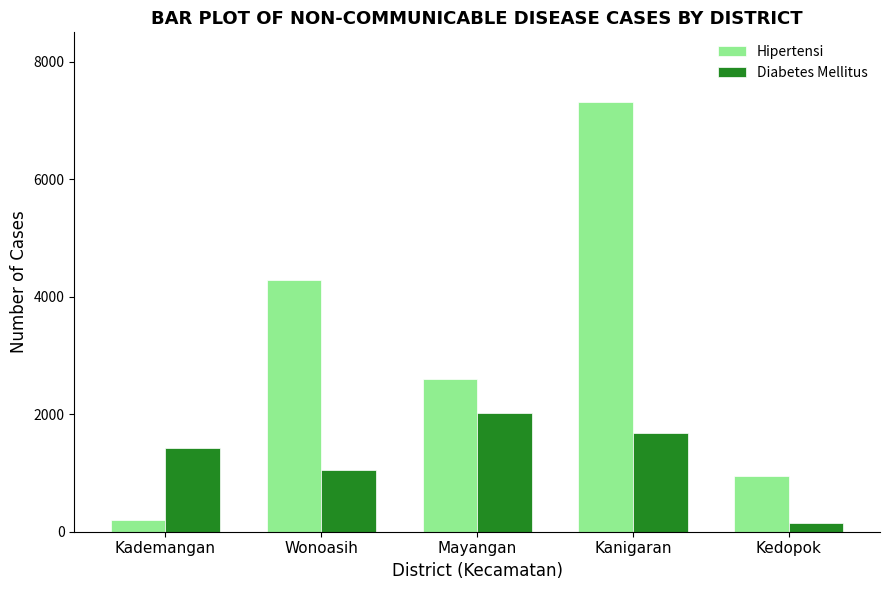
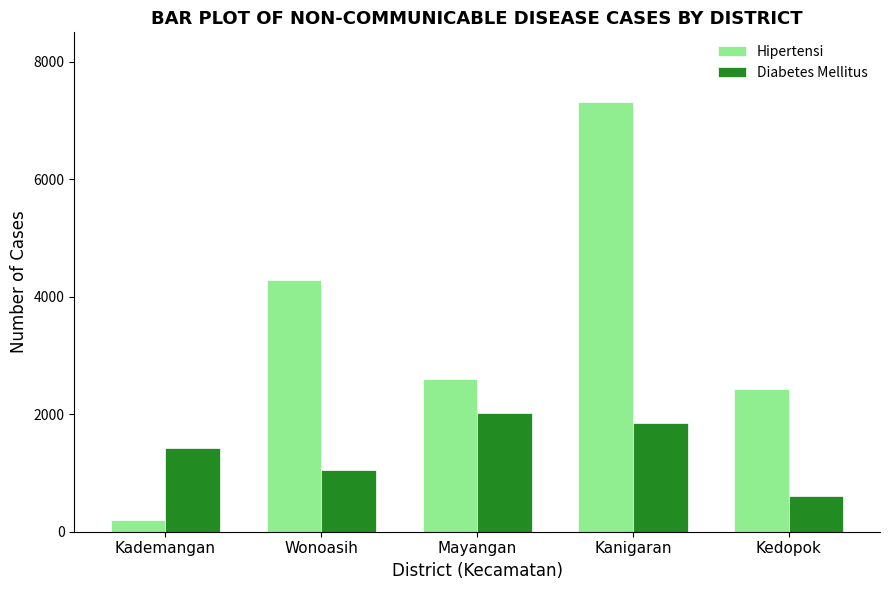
Diabetes Mellitus, Kanigaran: 1700 -> 1900
Hipertensi, Kedopok: 1000 -> 2400
Diabetes Mellitus, Kedopok: 100 -> 600
